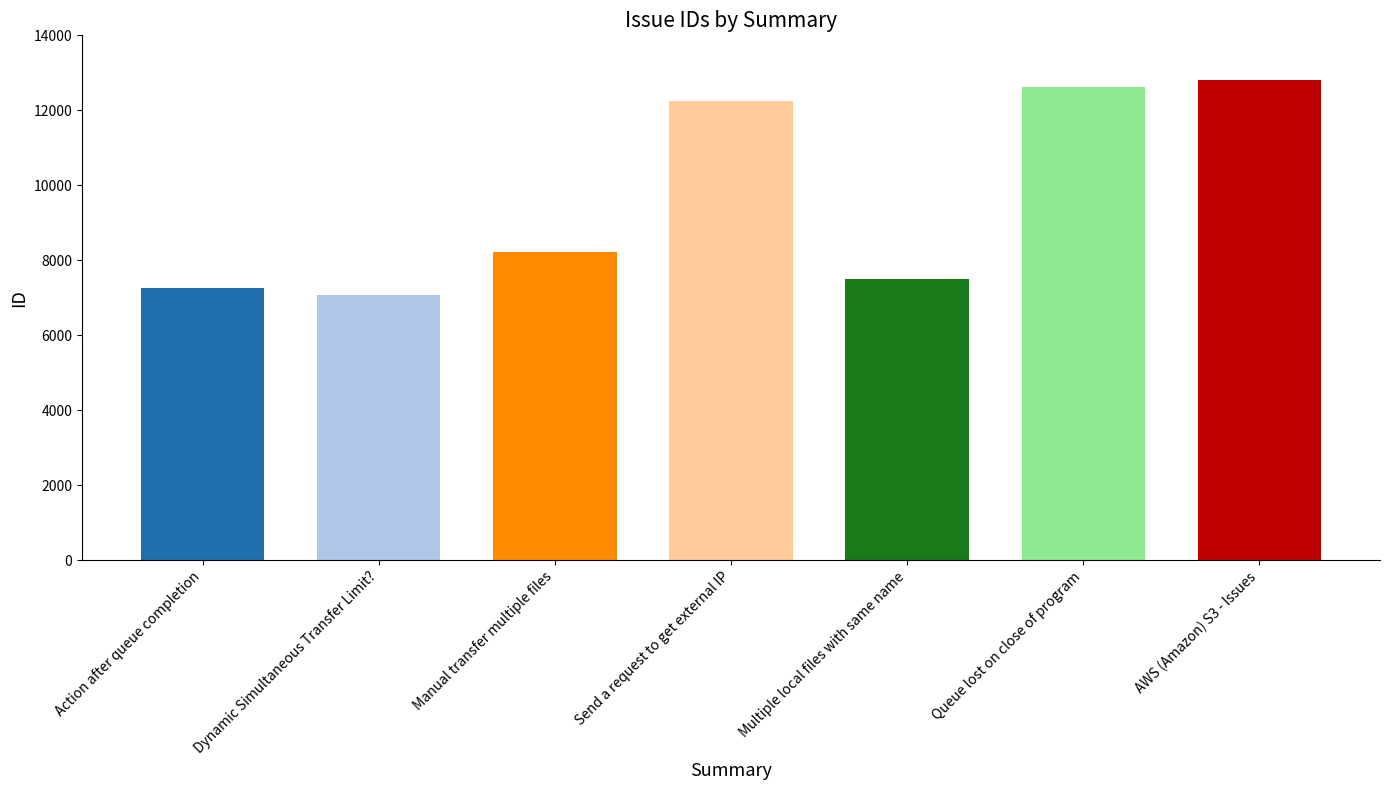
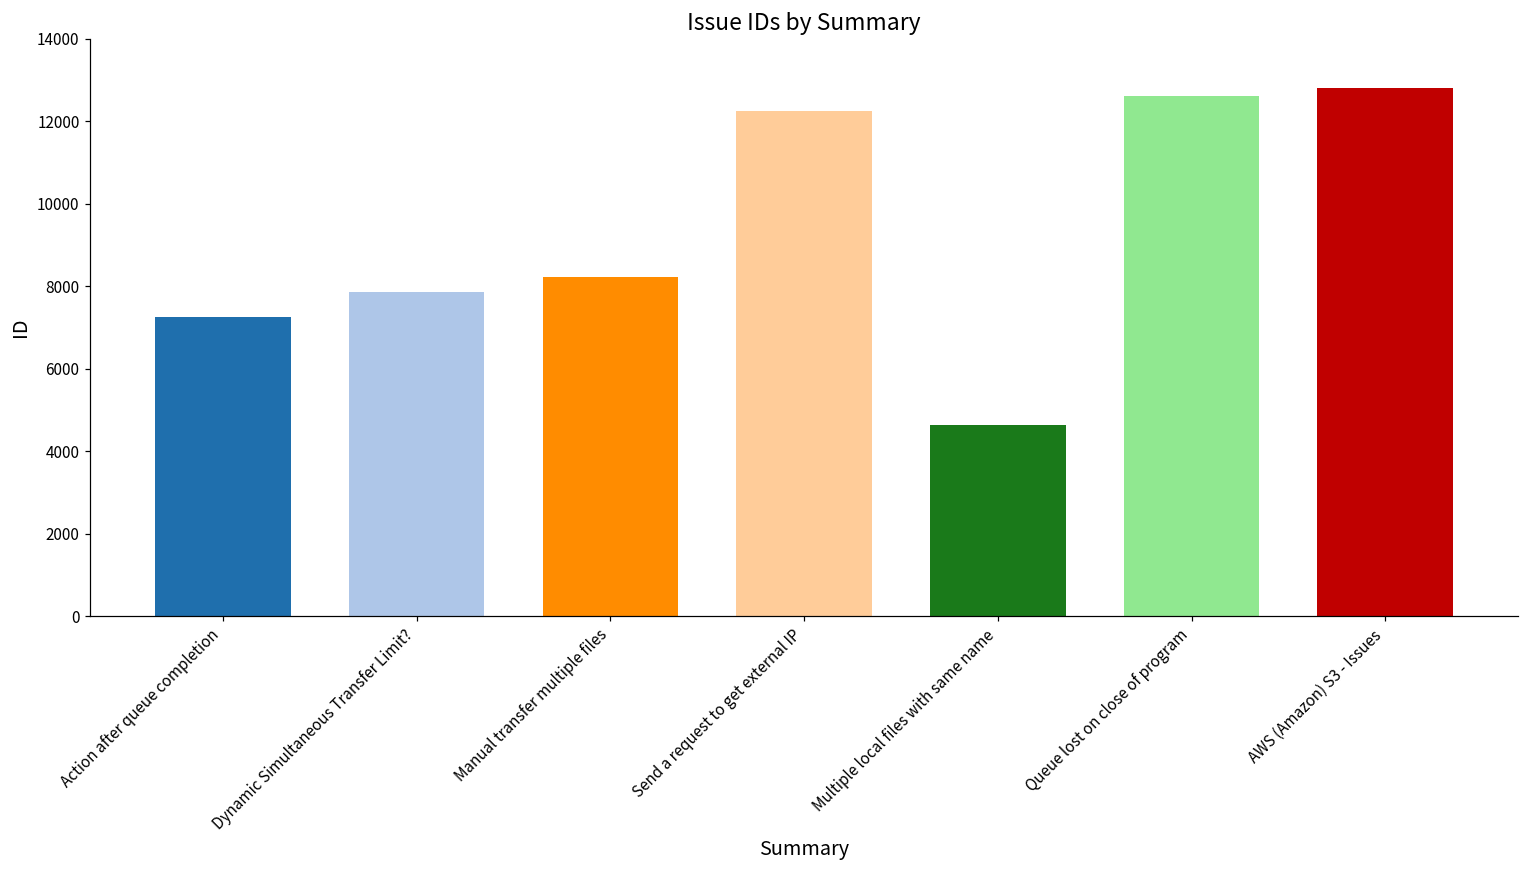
Dynamic Simultaneous Transfer Limit?: 7100 -> 7900
Multiple local files with same name: 7500 -> 4600
